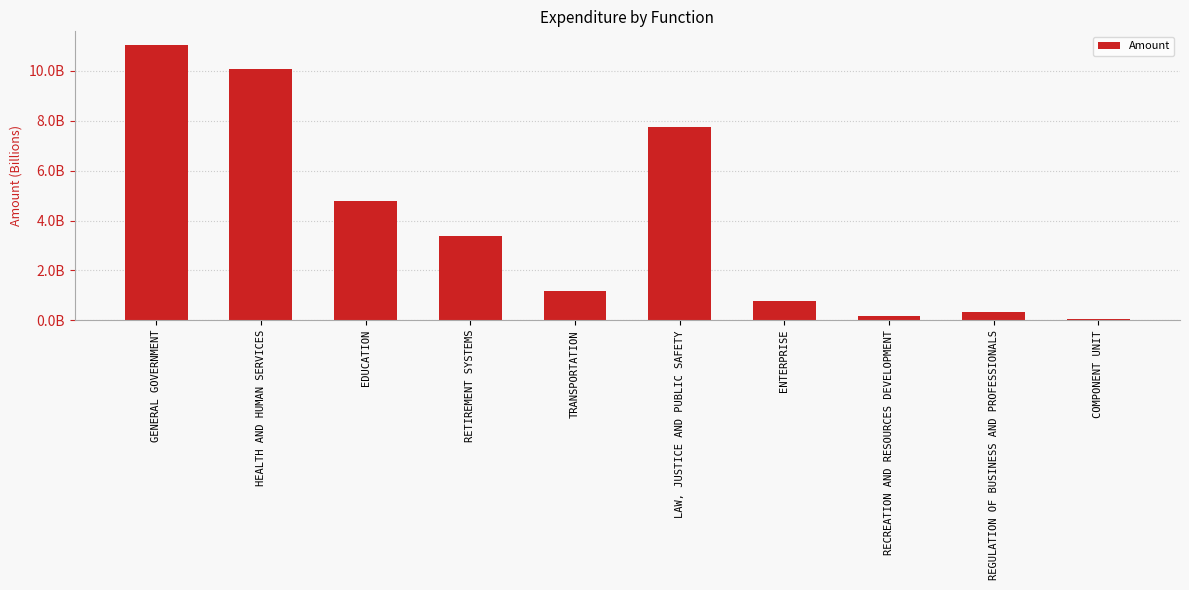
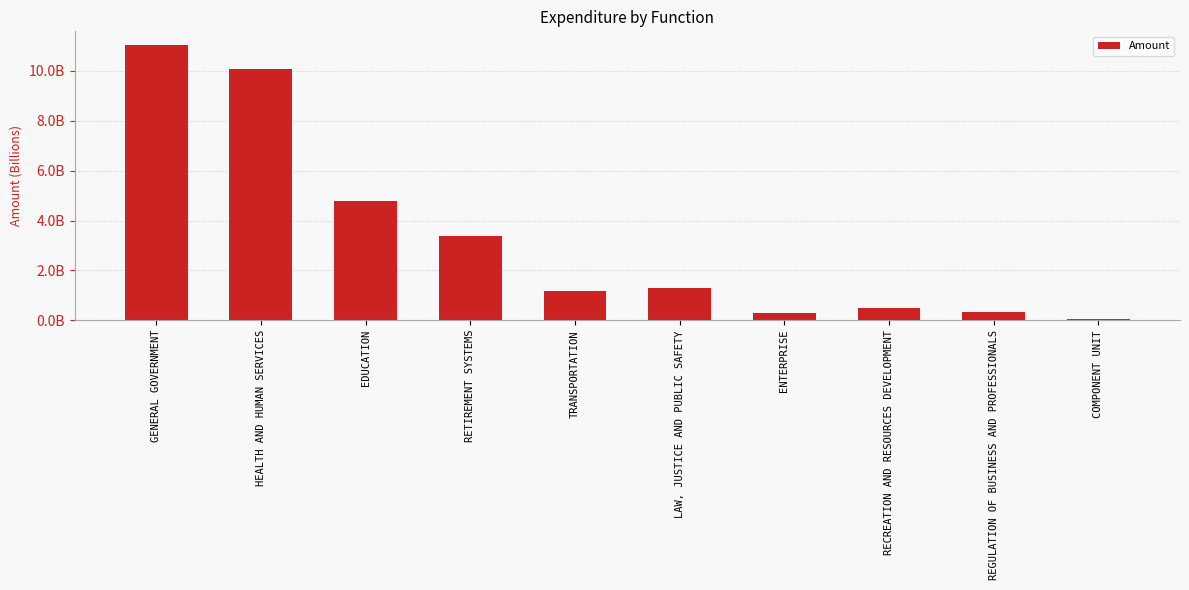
LAW, JUSTICE AND PUBLIC SAFETY: 7700000000 -> 1300000000
ENTERPRISE: 800000000 -> 300000000
RECREATION AND RESOURCES DEVELOPMENT: 200000000 -> 500000000
